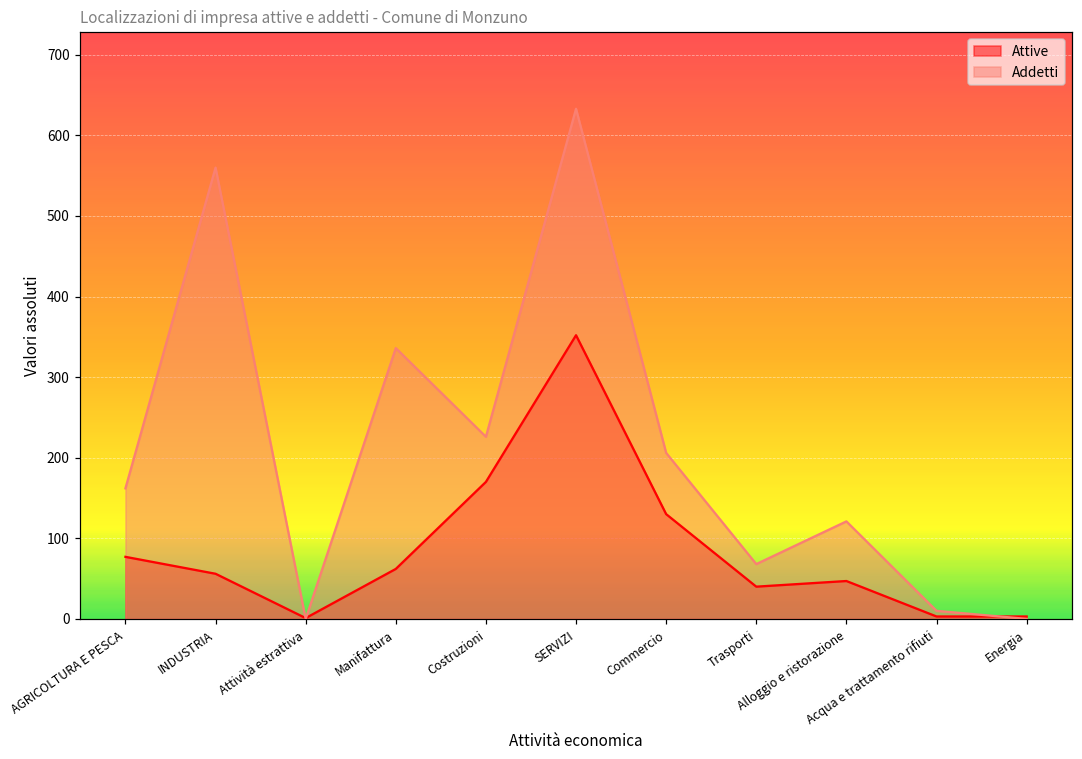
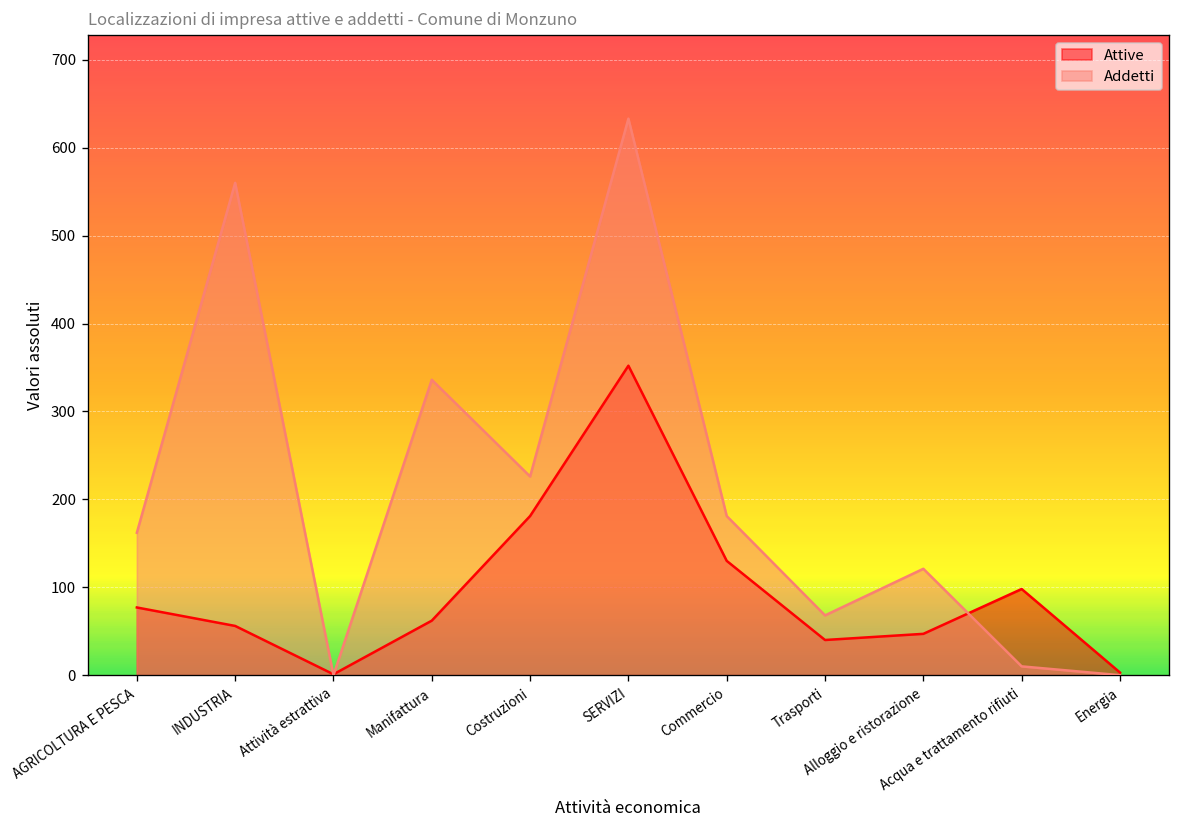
Attive, Costruzioni: 170 -> 180
Addetti, Commercio: 210 -> 180
Attive, Acqua e trattamento rifiuti: 0 -> 100
